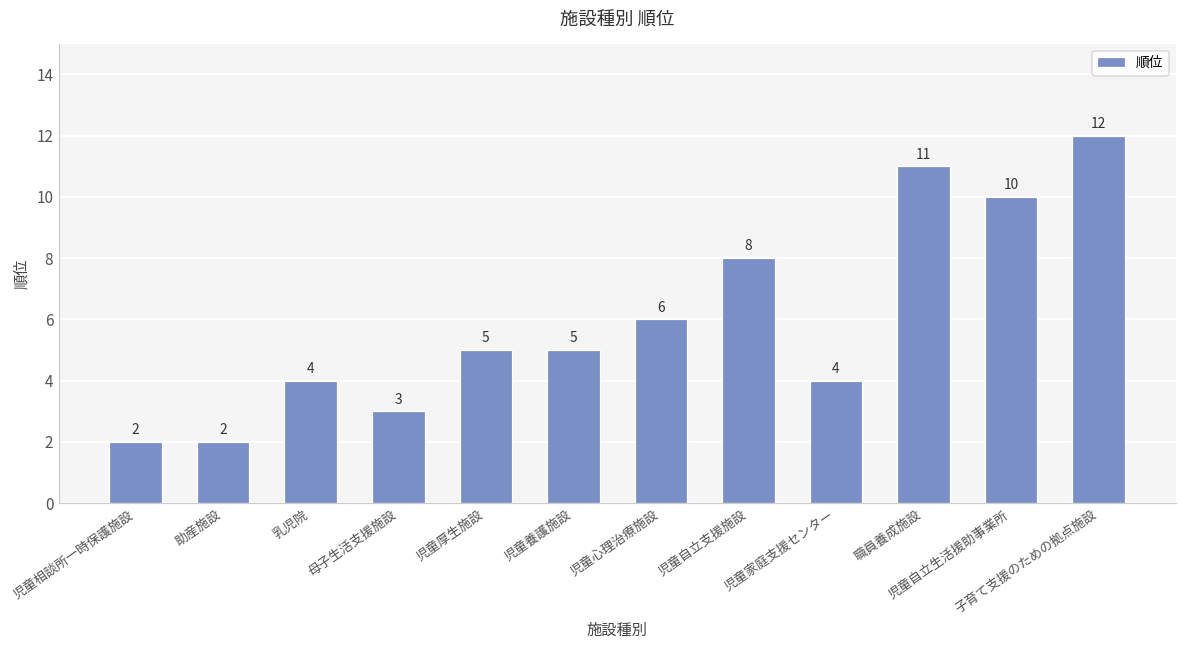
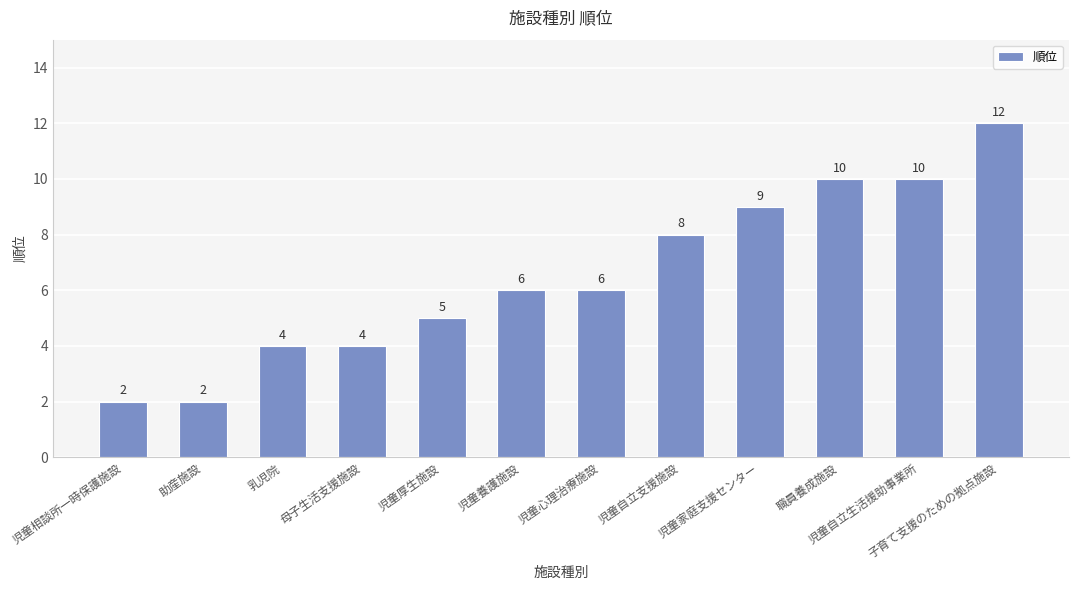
母子生活支援施設: 3 -> 4
児童養護施設: 5 -> 6
児童家庭支援センター: 4 -> 9
職員養成施設: 11 -> 10
